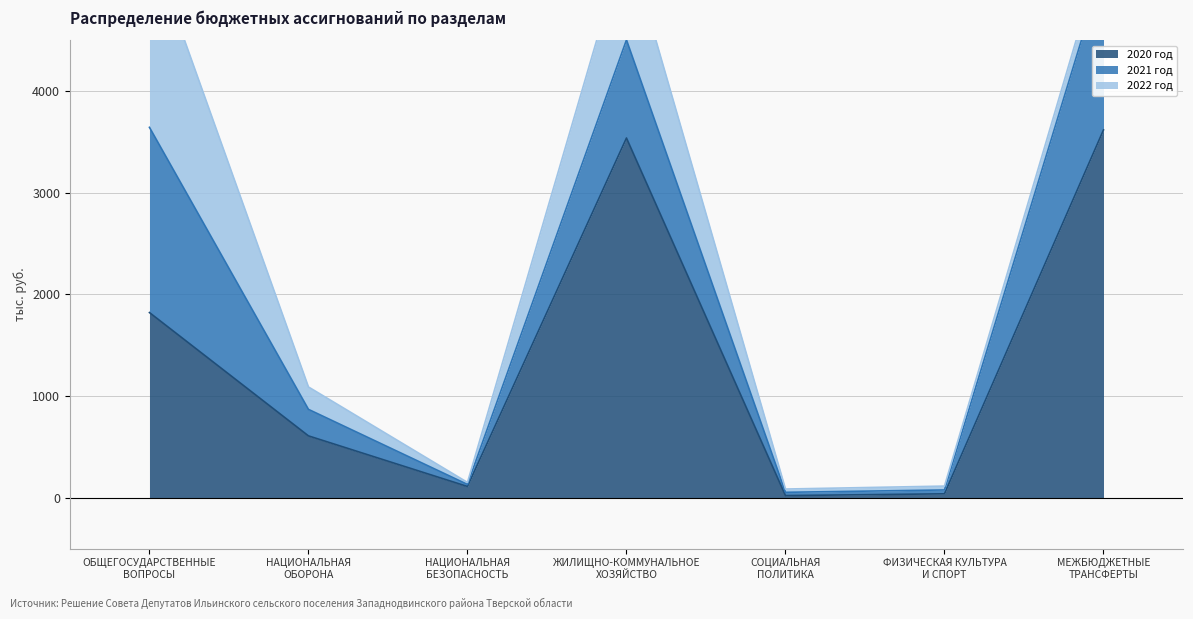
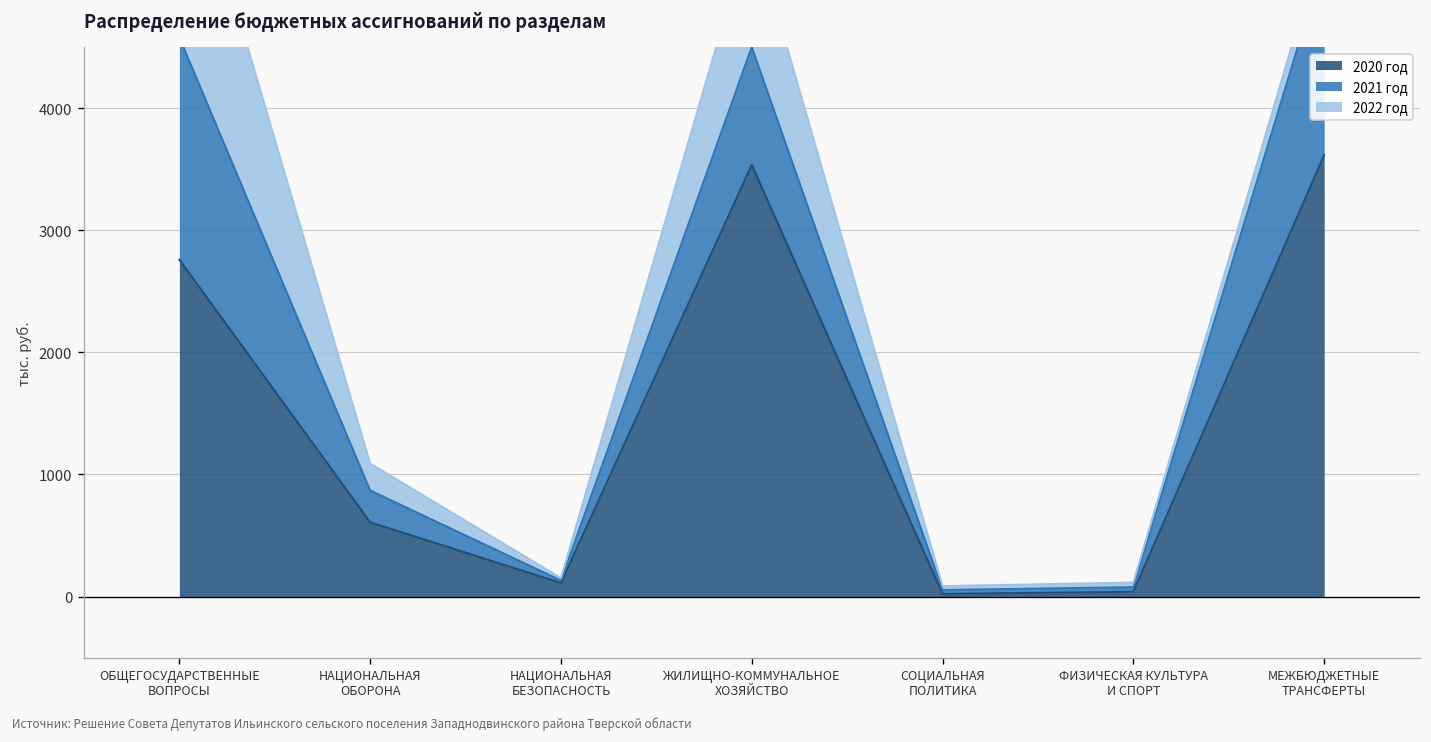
2020 год, ОБЩЕГОСУДАРСТВЕННЫЕ ВОПРОСЫ: 1820 -> 2760
